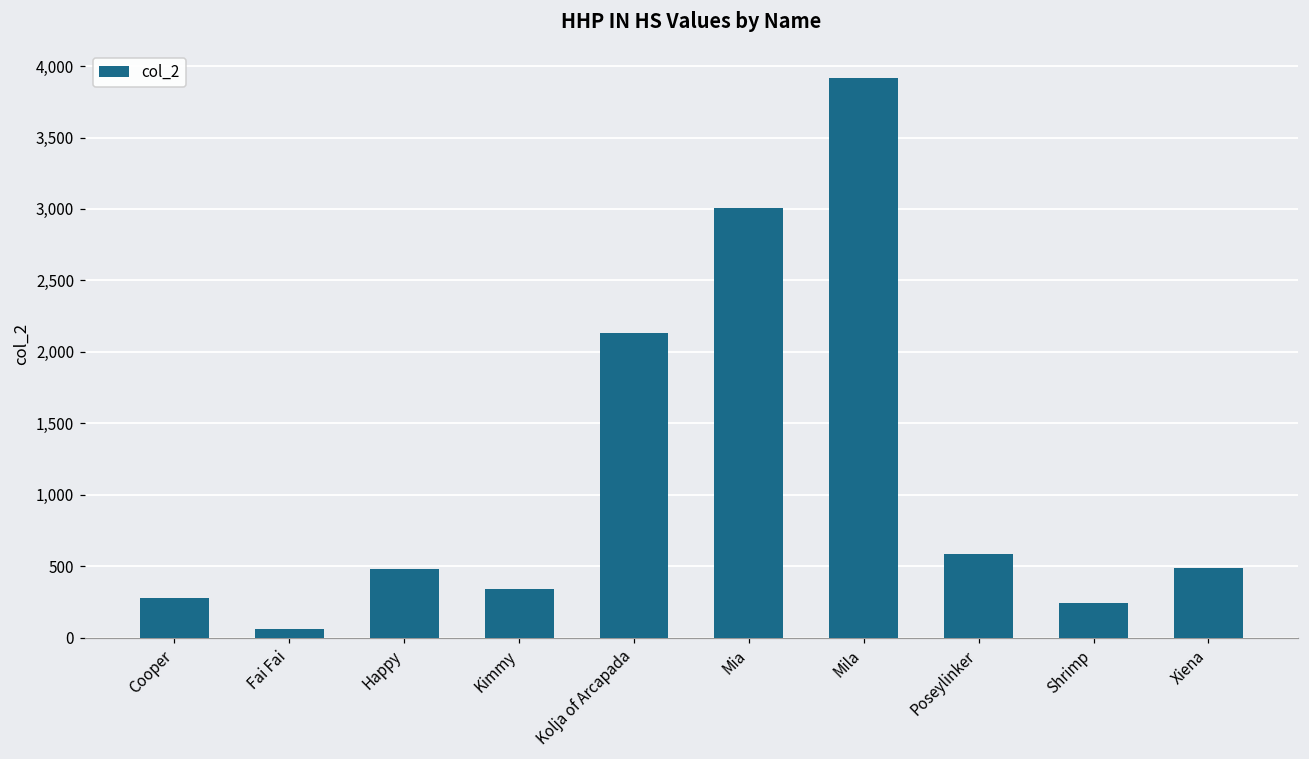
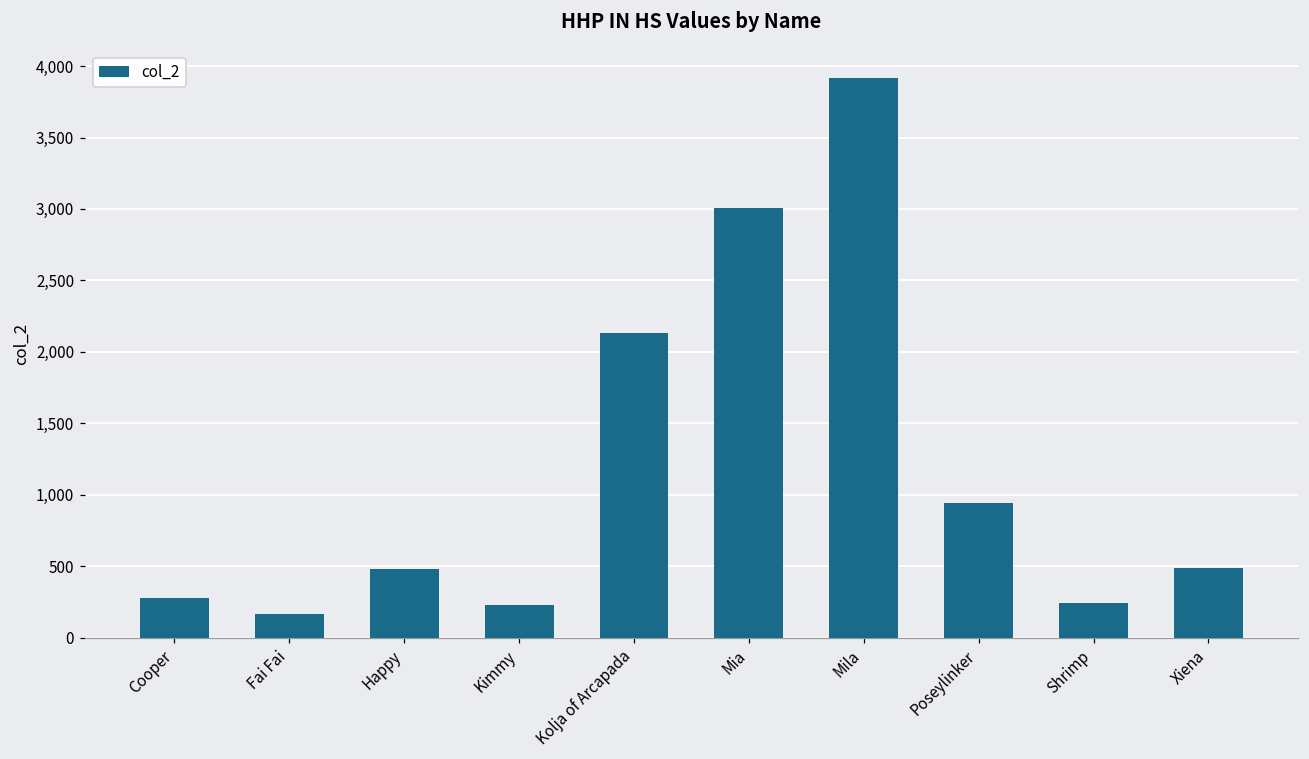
Fai Fai: 60 -> 170
Kimmy: 340 -> 230
Poseylinker: 580 -> 940
